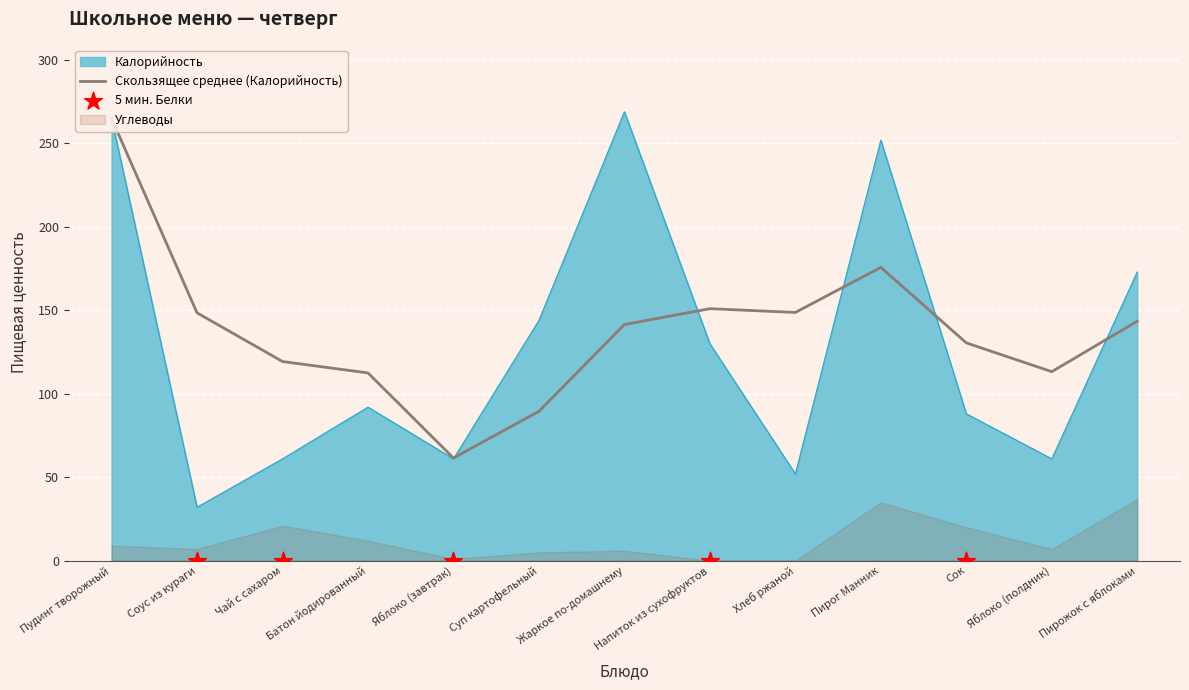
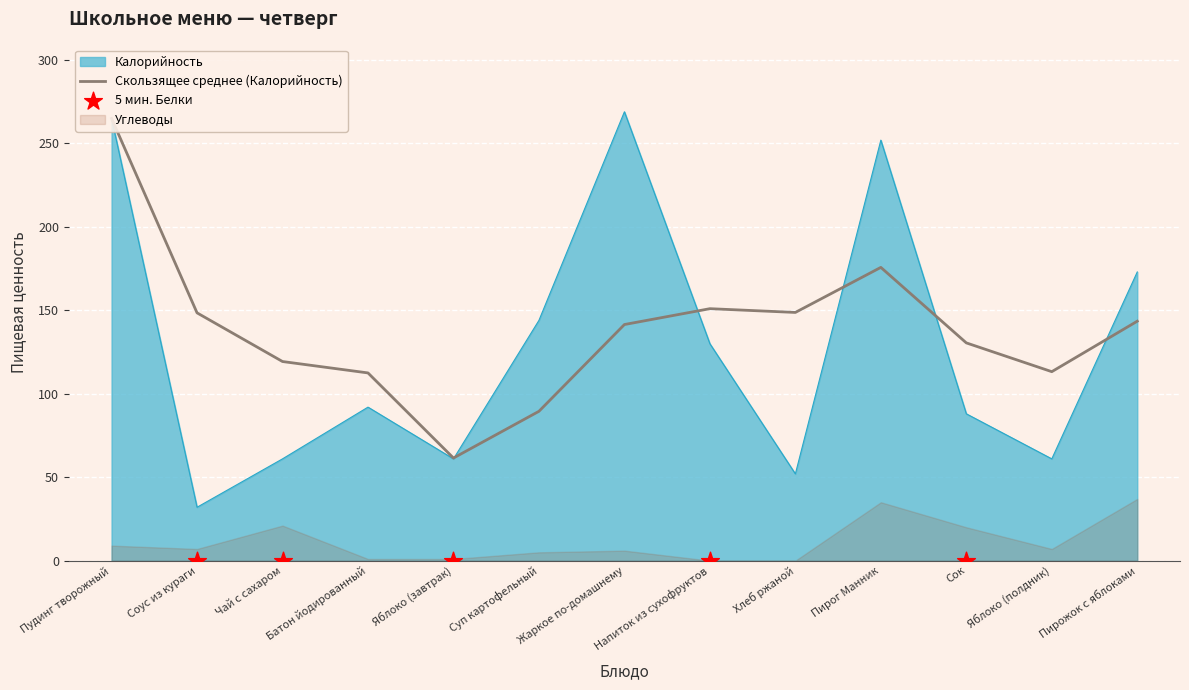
Углеводы, Батон йодированный: 12 -> 1
